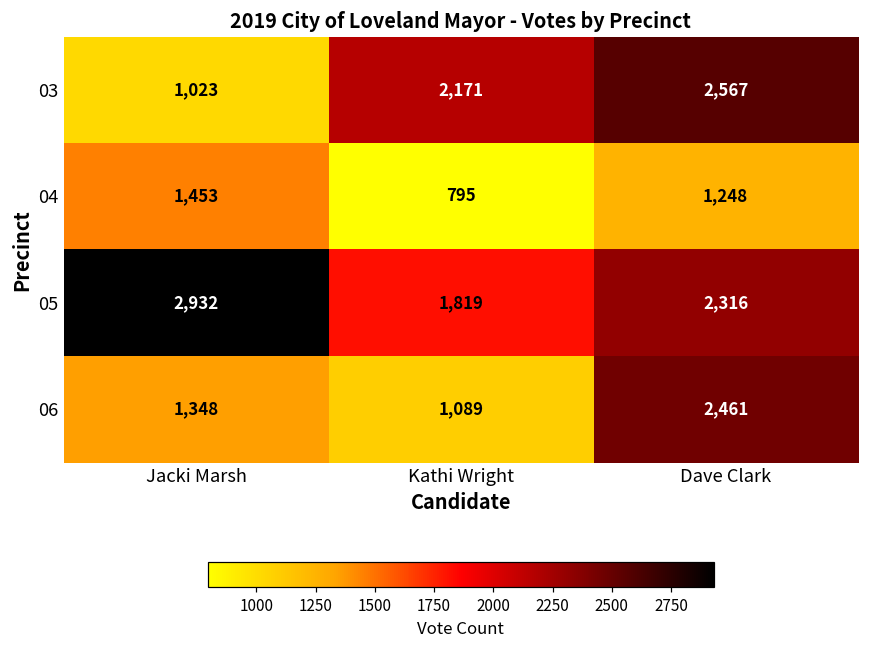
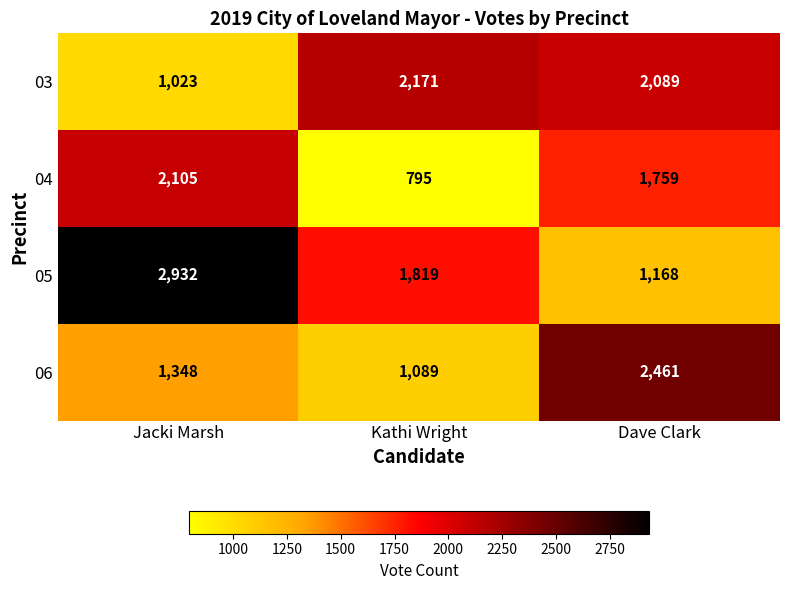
03, Dave Clark: 2,567 -> 2,089
04, Jacki Marsh: 1,453 -> 2,105
04, Dave Clark: 1,248 -> 1,759
05, Dave Clark: 2,316 -> 1,168
